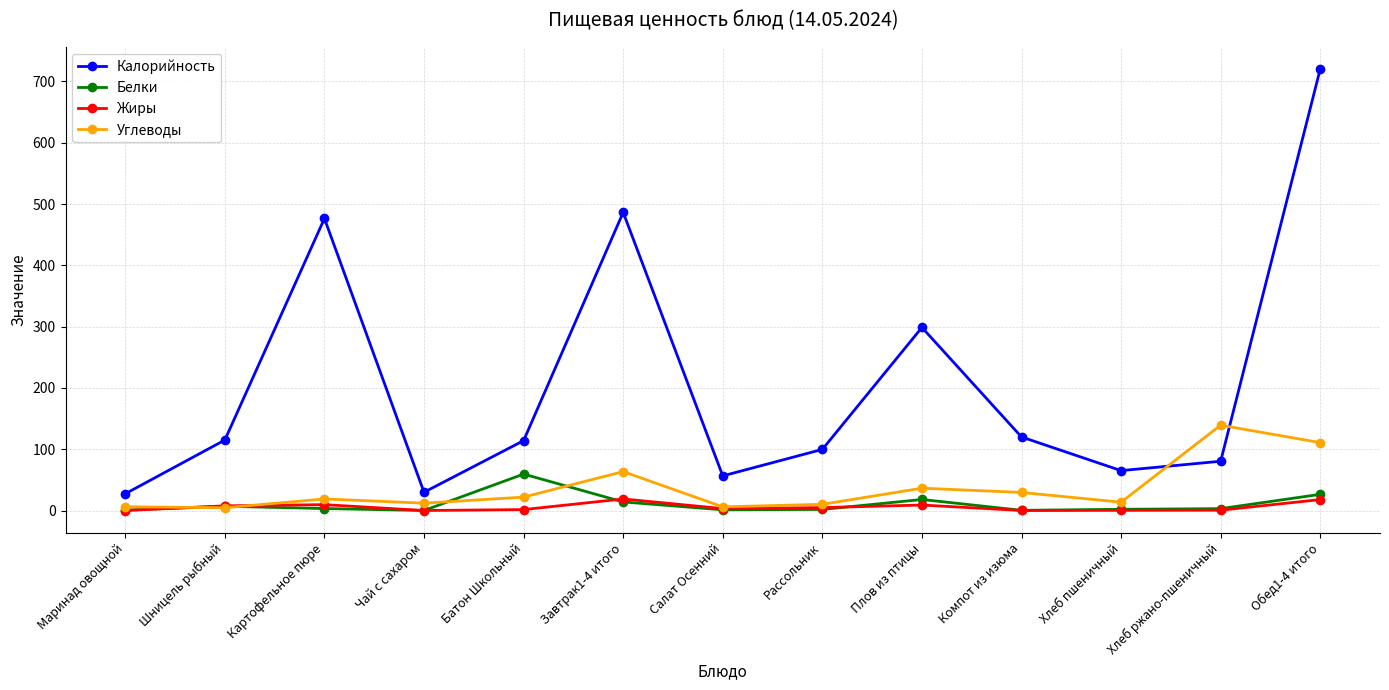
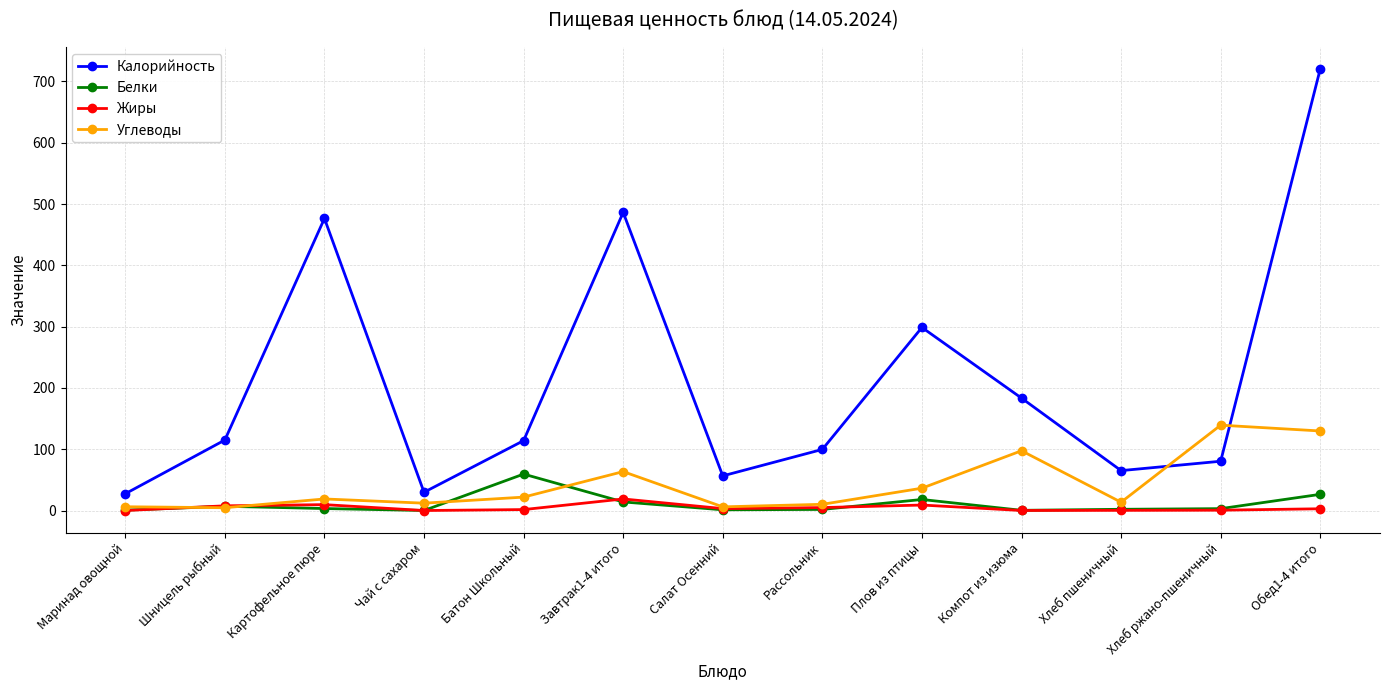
Калорийность, Компот из изюма: 120 -> 180
Углеводы, Компот из изюма: 30 -> 100
Жиры, Обед1-4 итого: 20 -> 0
Углеводы, Обед1-4 итого: 110 -> 130
